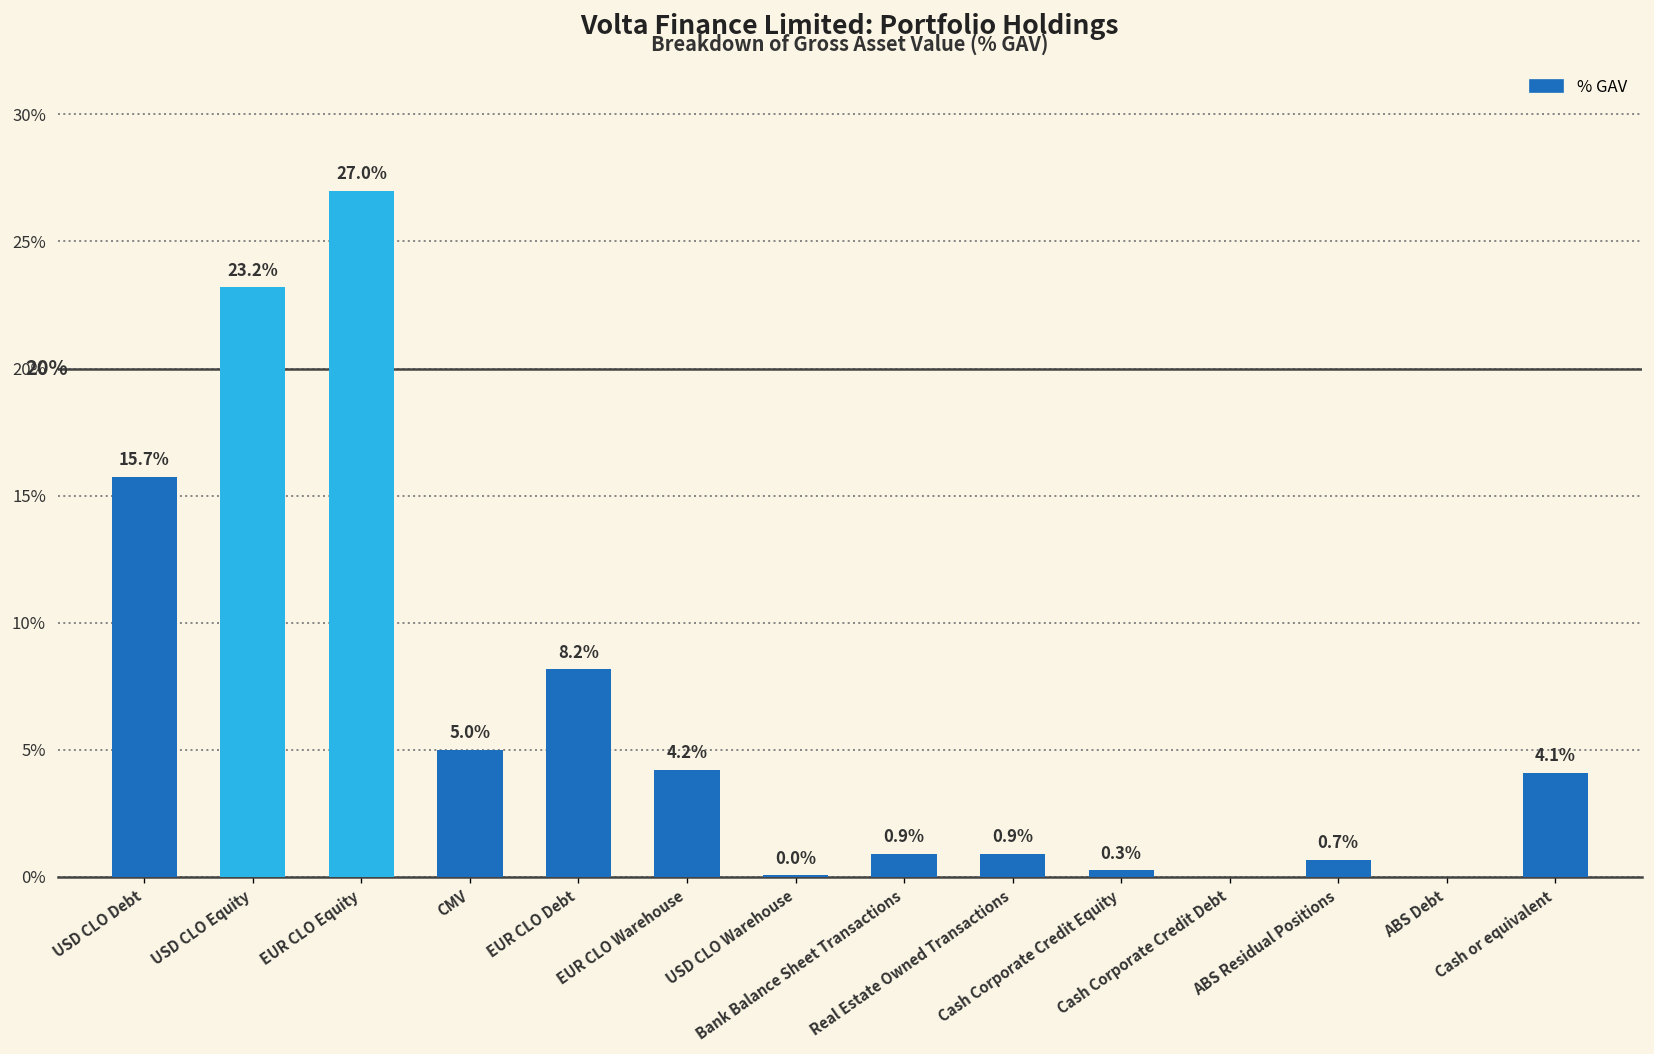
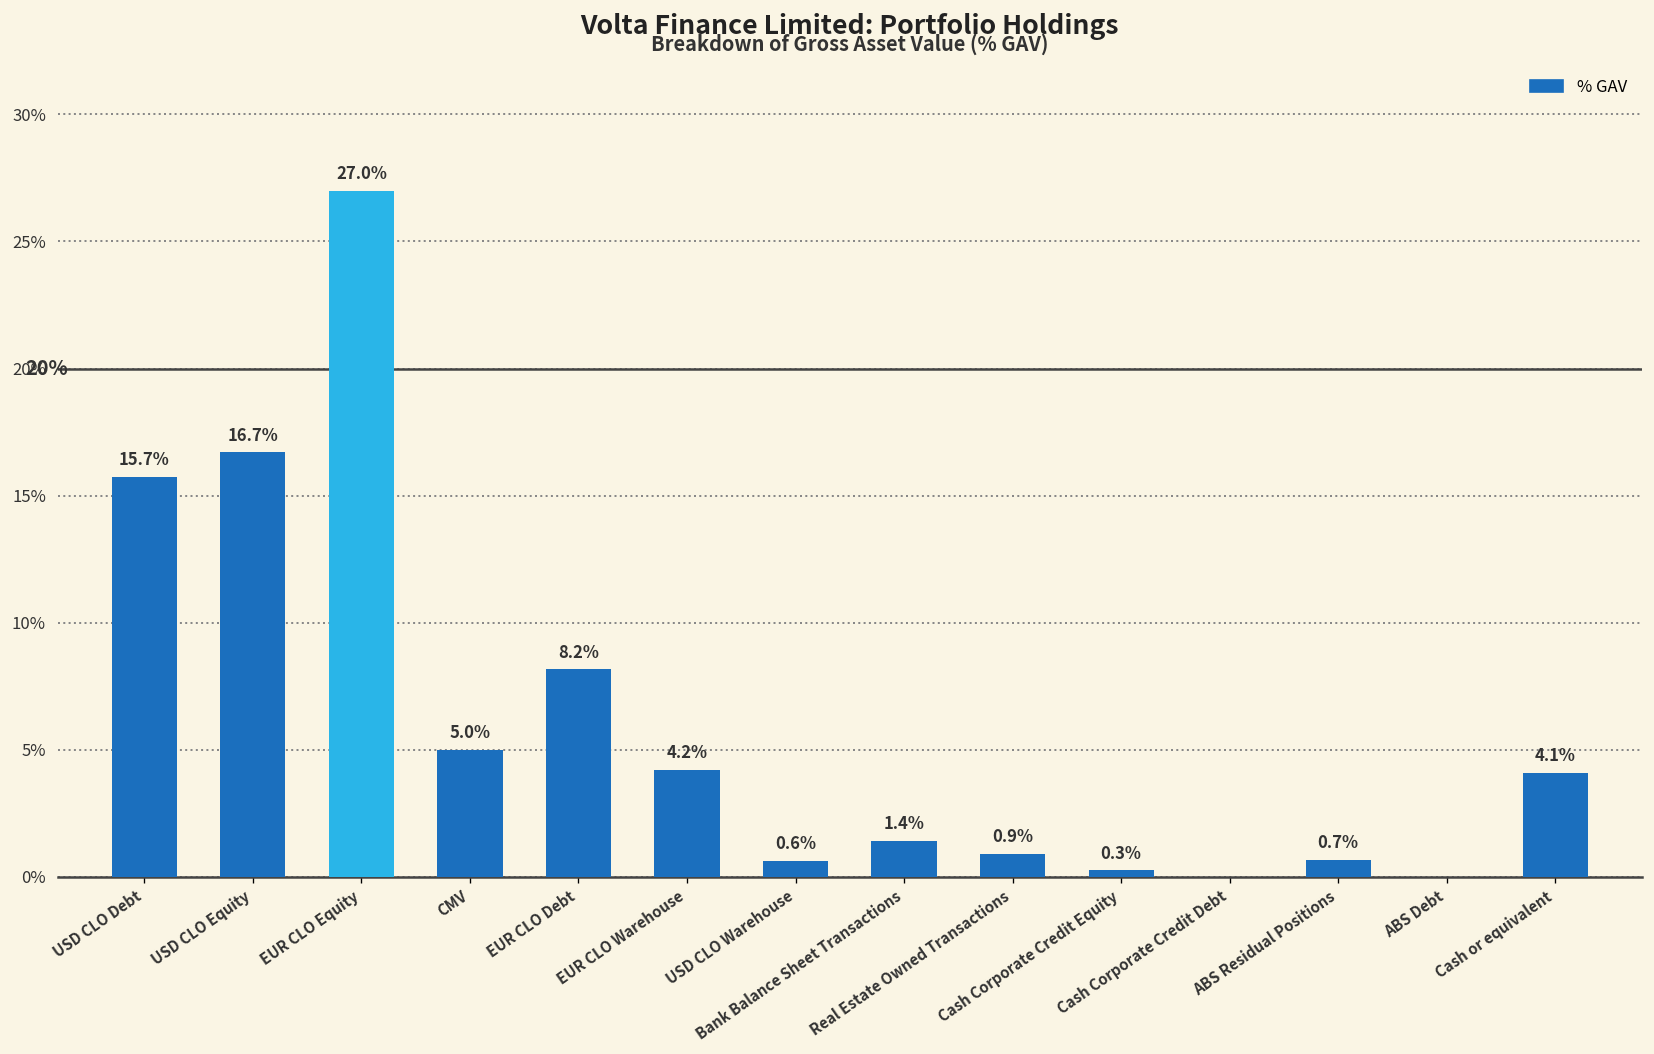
USD CLO Equity: 23.2% -> 16.7%
USD CLO Warehouse: 0.0% -> 0.6%
Bank Balance Sheet Transactions: 0.9% -> 1.4%
